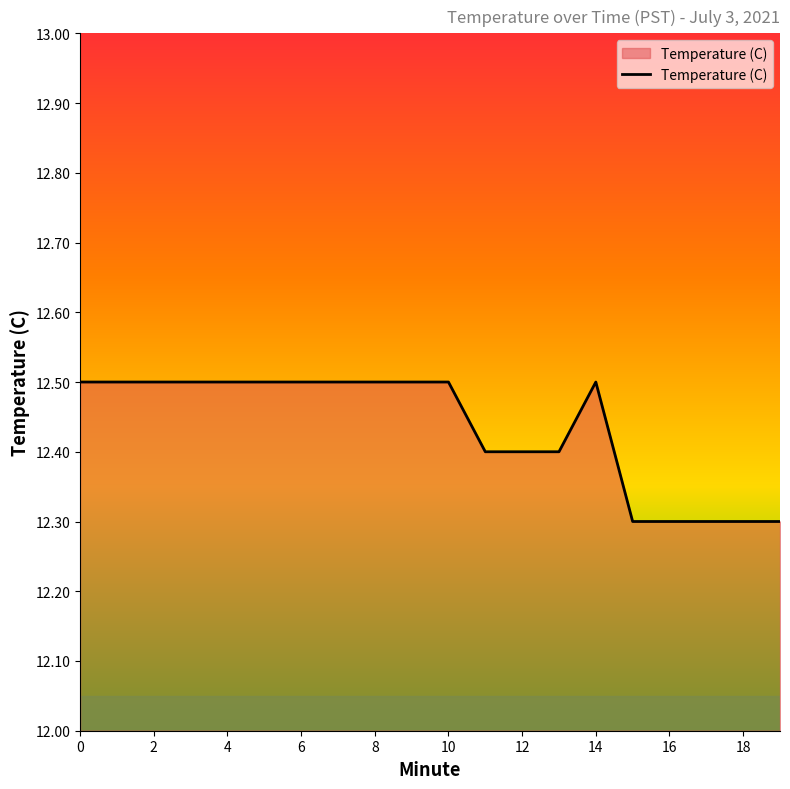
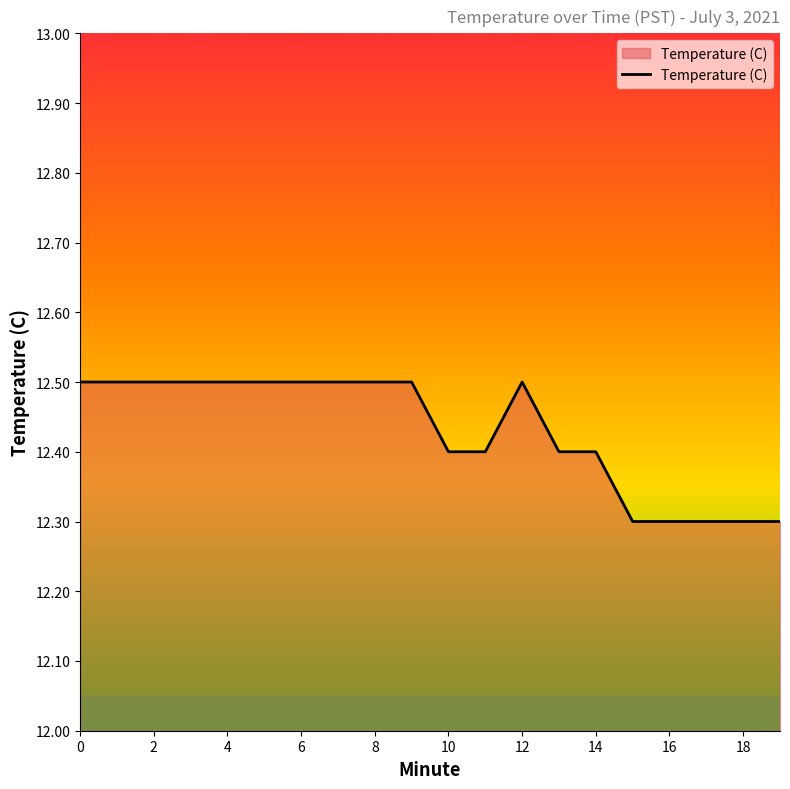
10: 12.5 -> 12.4
12: 12.4 -> 12.5
14: 12.5 -> 12.4
